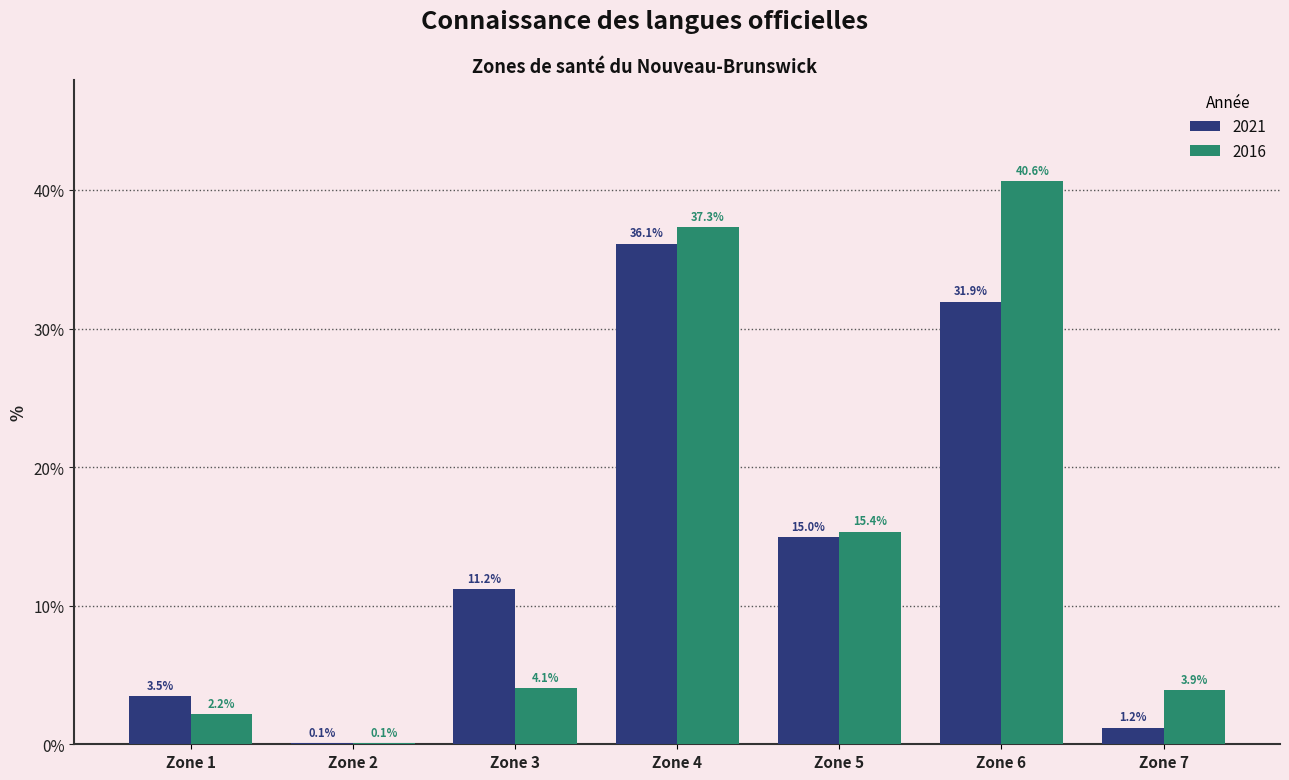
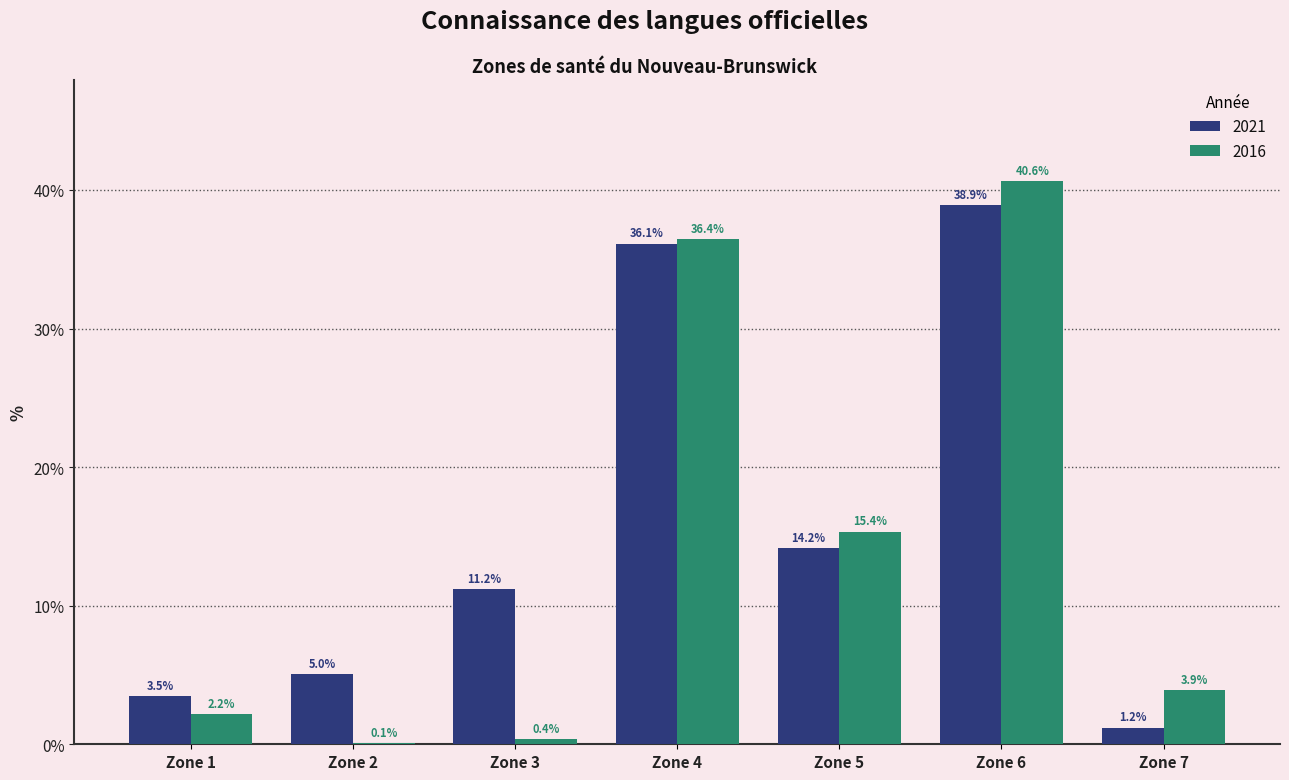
2021, Zone 2: 0.1% -> 5.0%
2016, Zone 3: 4.1% -> 0.4%
2016, Zone 4: 37.3% -> 36.4%
2021, Zone 5: 15.0% -> 14.2%
2021, Zone 6: 31.9% -> 38.9%
